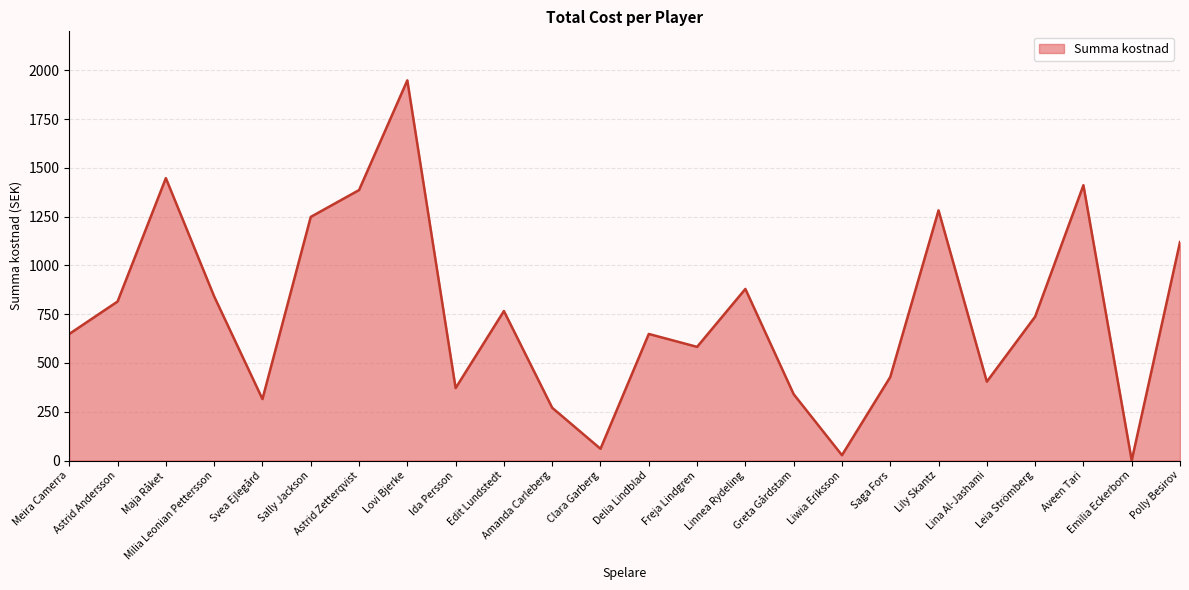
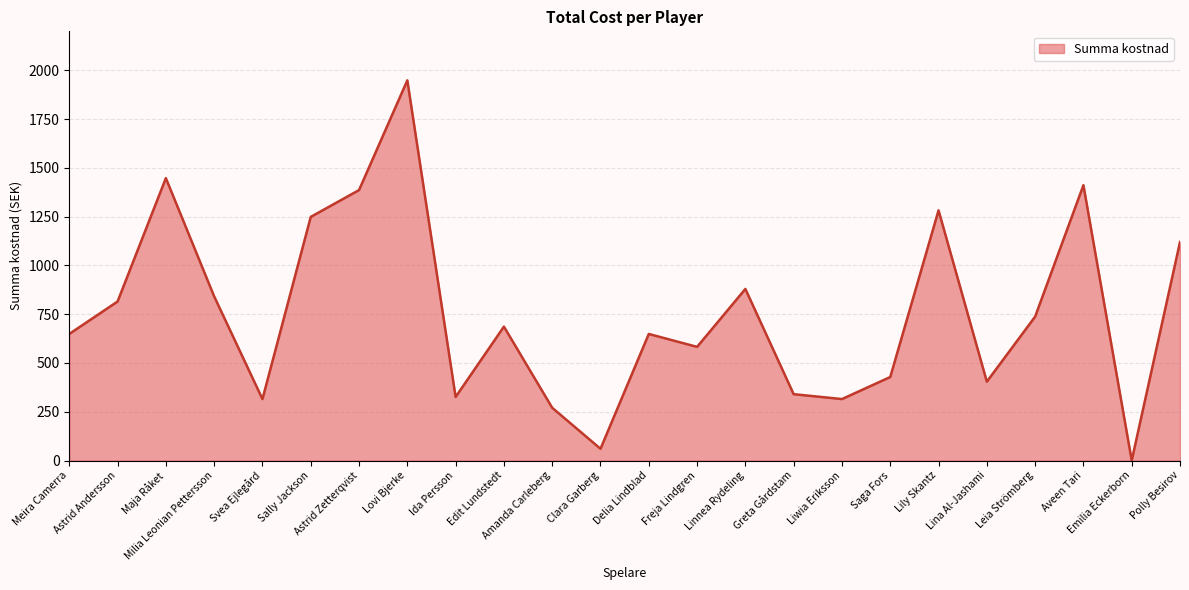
Ida Persson: 370 -> 330
Edit Lundstedt: 770 -> 690
Liwia Eriksson: 30 -> 320
